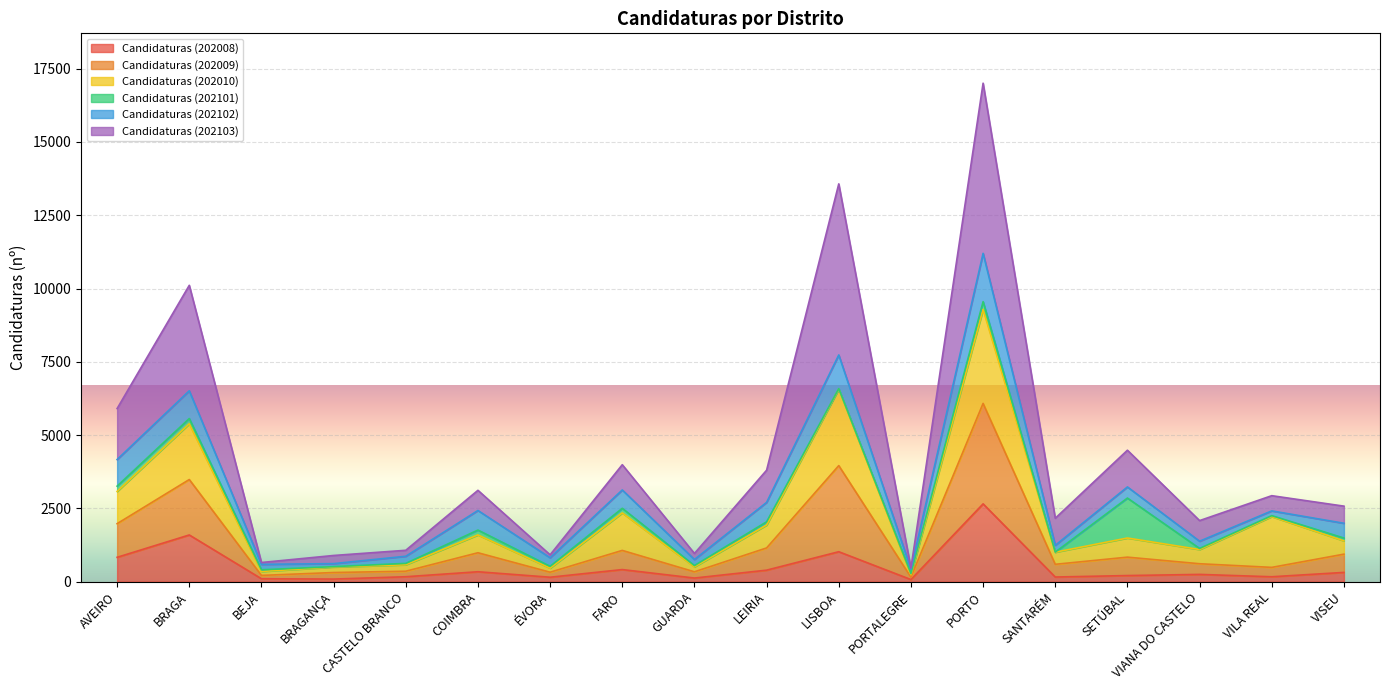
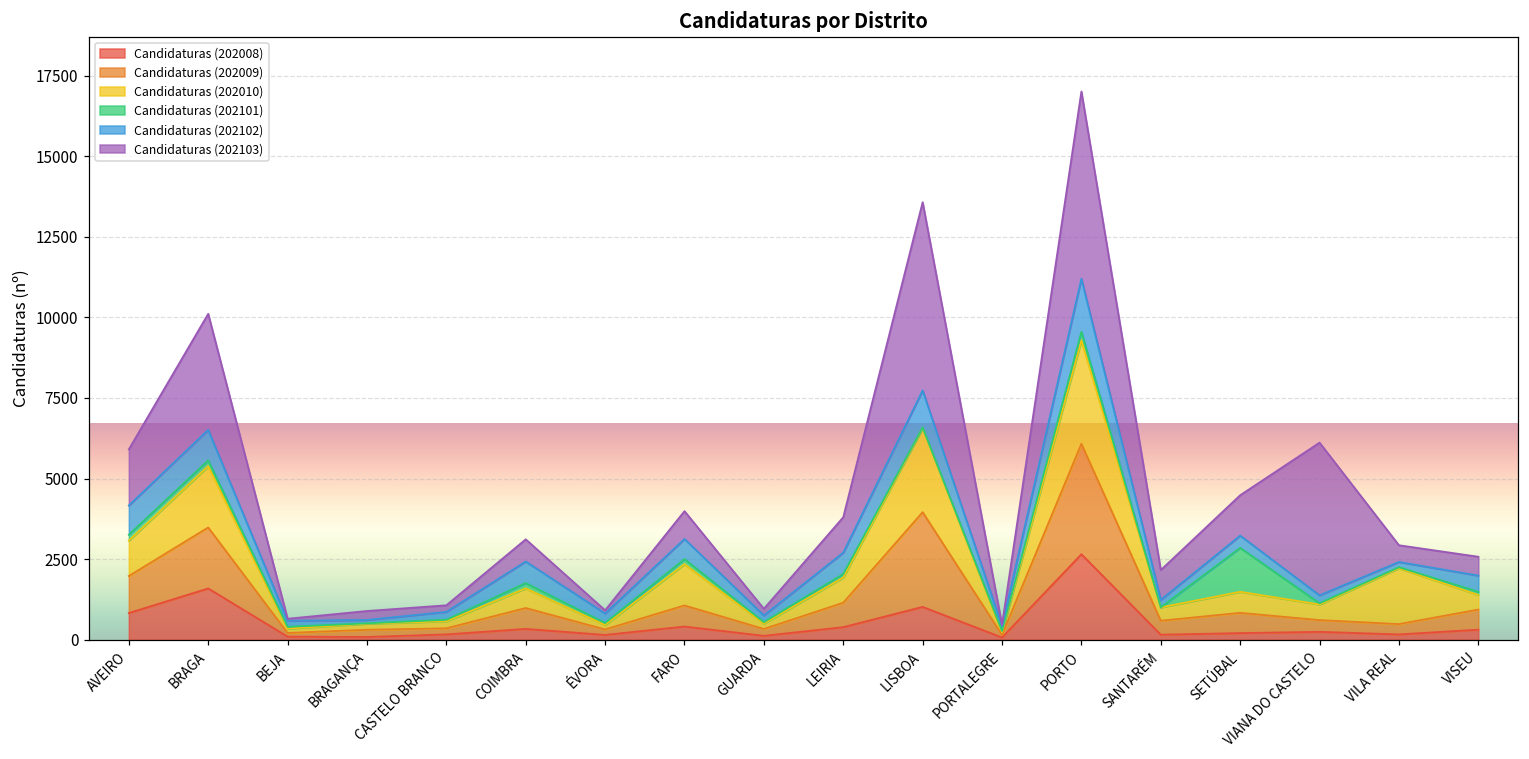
Candidaturas (202103), VIANA DO CASTELO: 700 -> 4700
